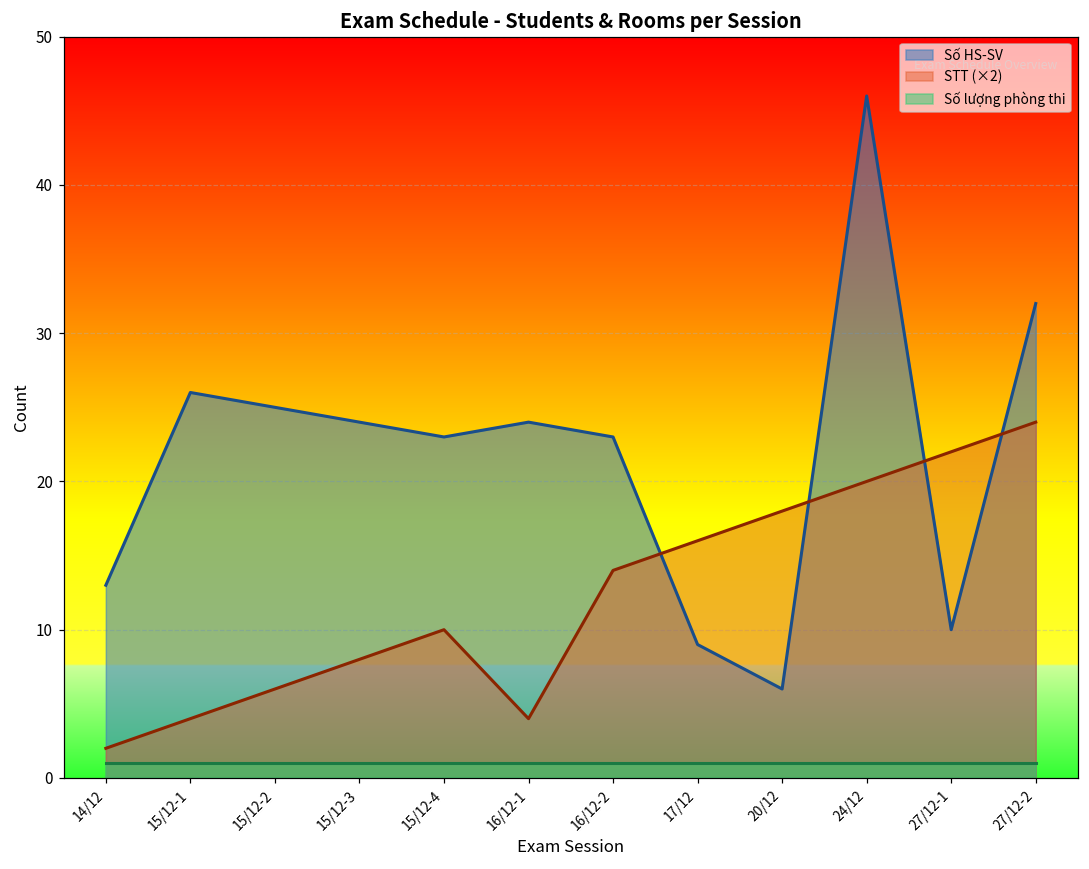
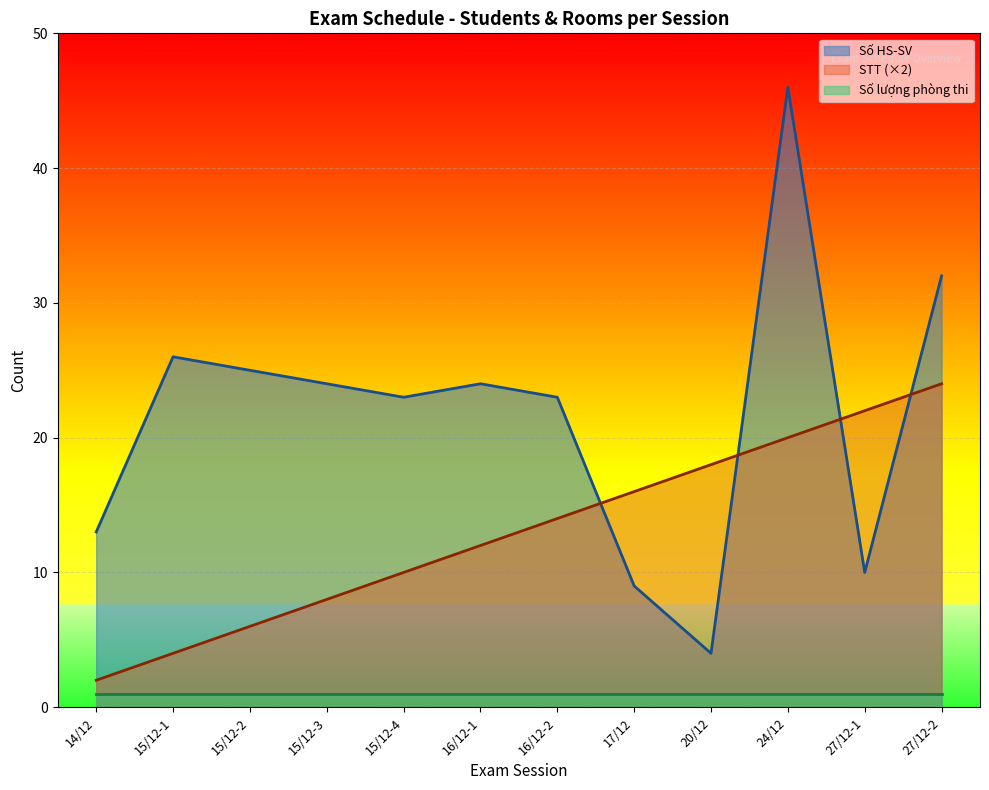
STT (×2), 16/12-1: 4.0 -> 12.0
Số HS-SV, 20/12: 6 -> 4
